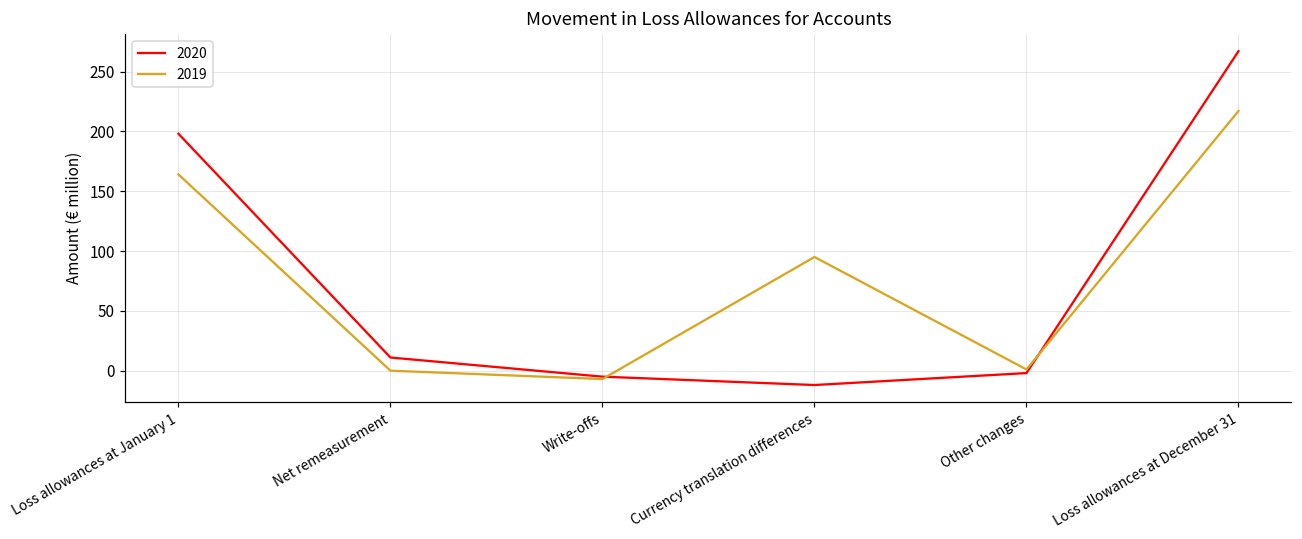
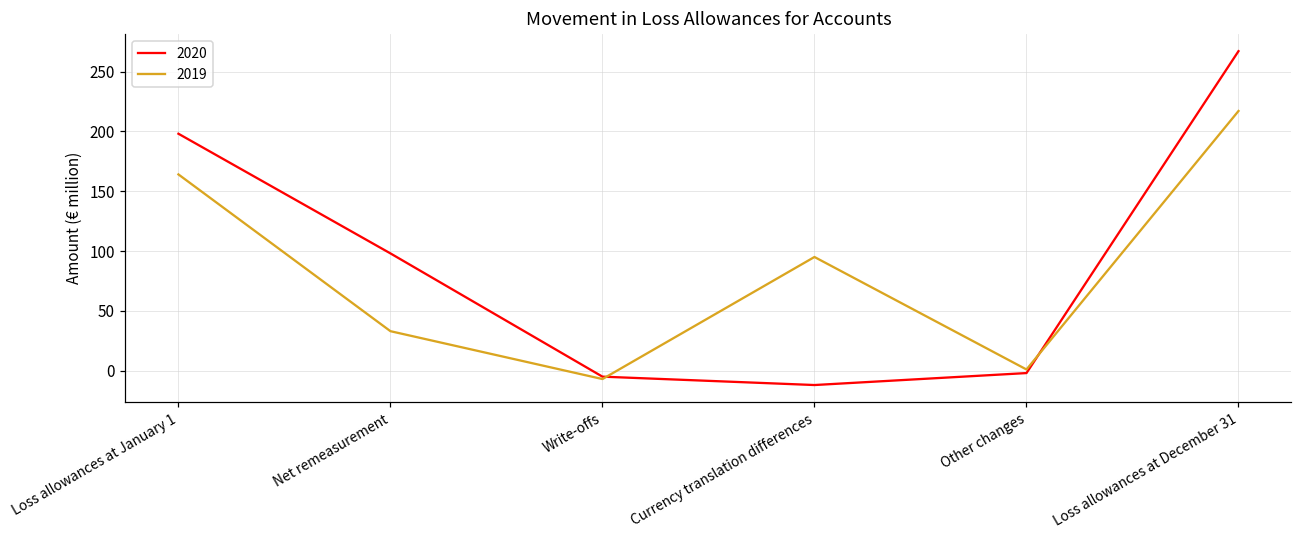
2020, Net remeasurement: 11 -> 98
2019, Net remeasurement: 0 -> 33
